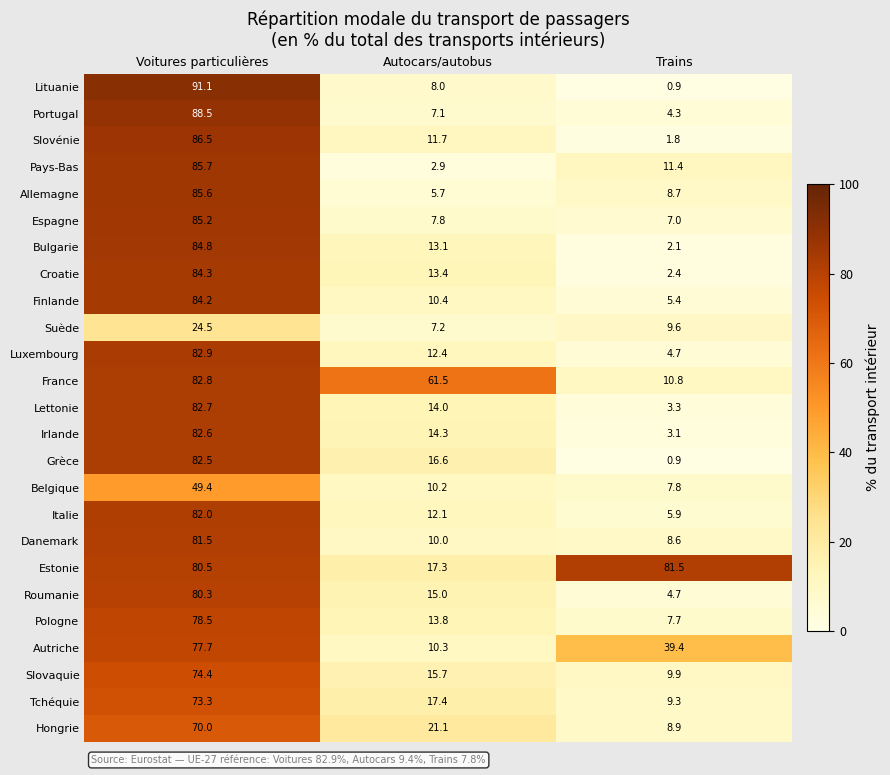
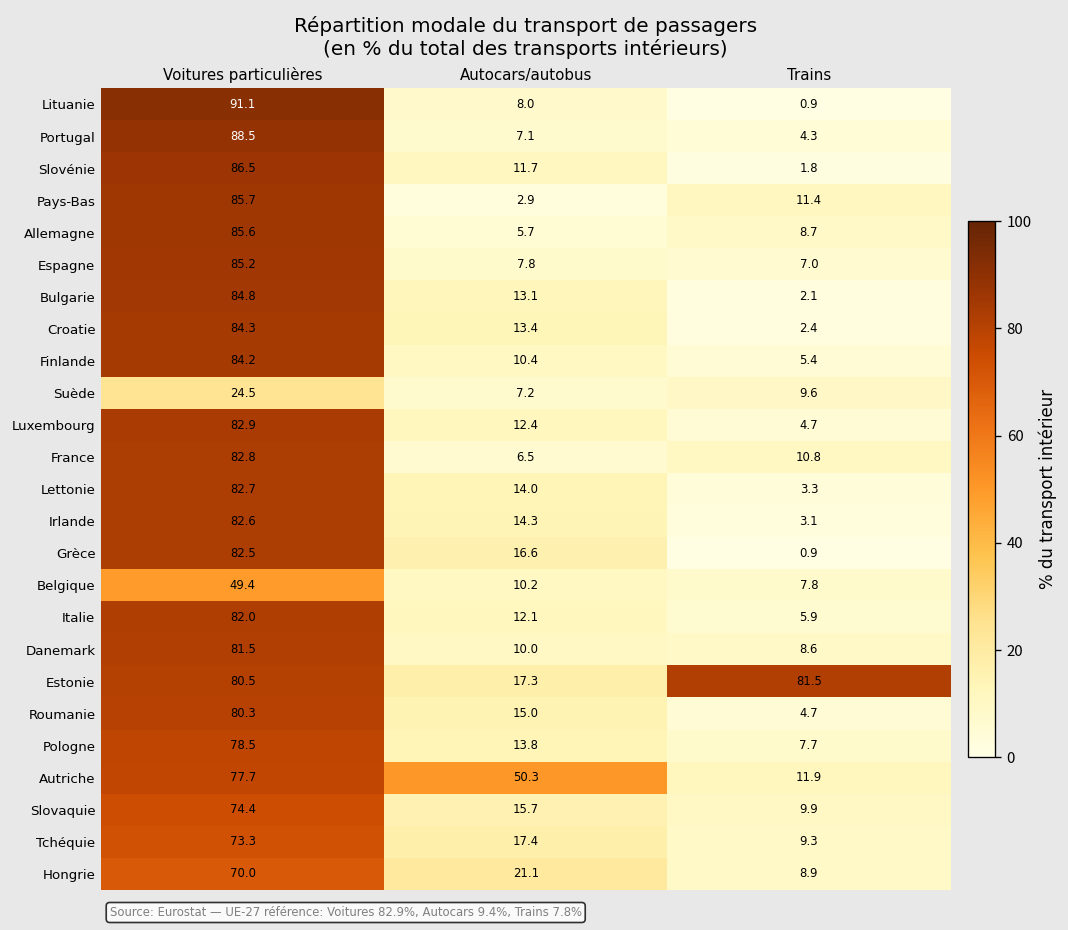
France, Autocars/autobus: 61.5 -> 6.5
Autriche, Autocars/autobus: 10.3 -> 50.3
Autriche, Trains: 39.4 -> 11.9
